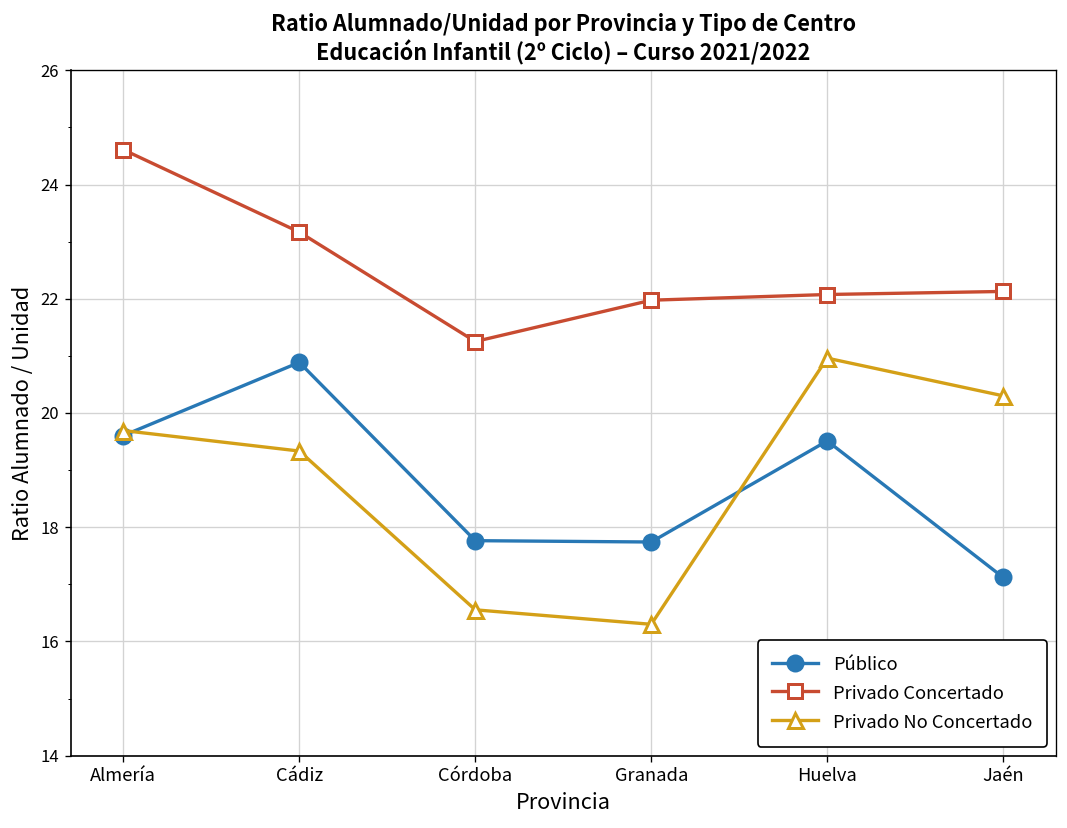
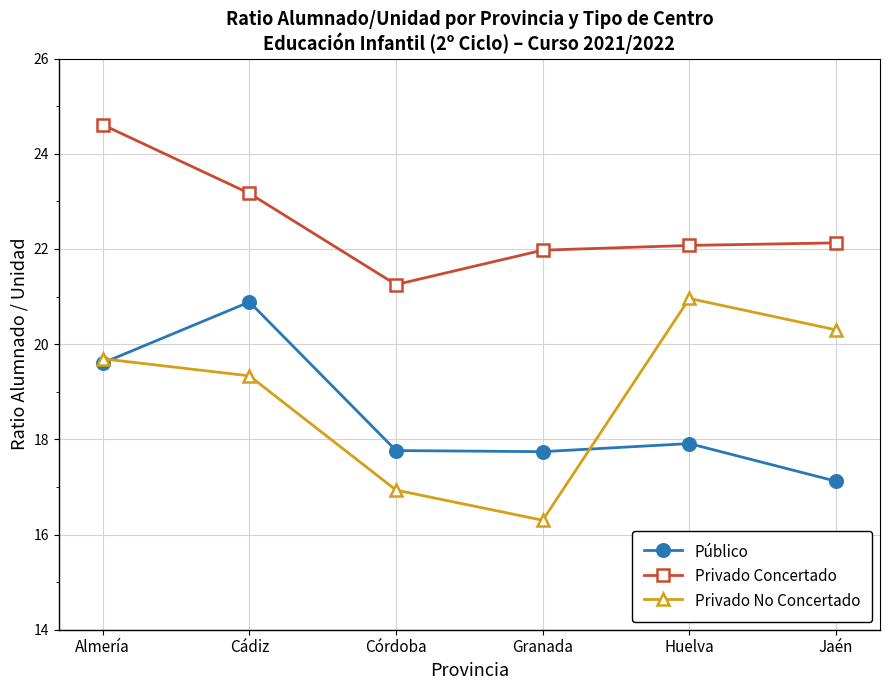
Privado No Concertado, Córdoba: 16.6 -> 16.9
Público, Huelva: 19.5 -> 17.9
